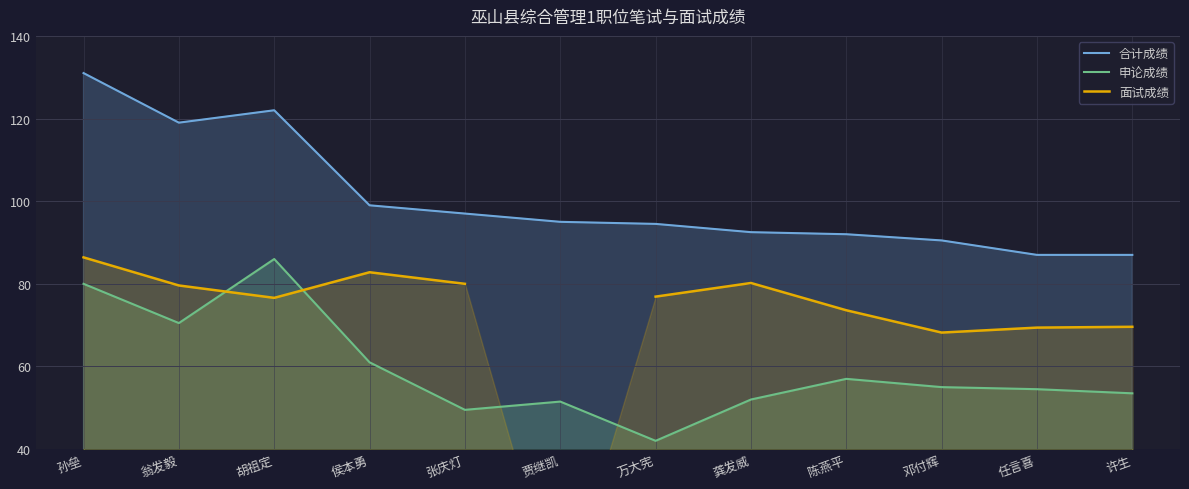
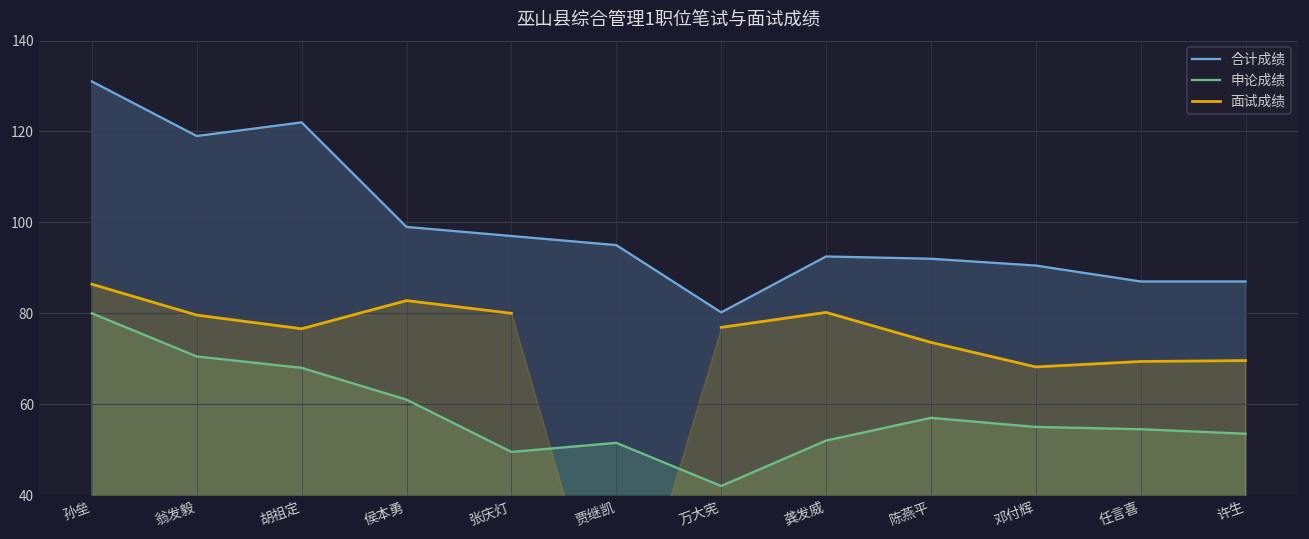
申论成绩, 胡祖定: 86 -> 68
合计成绩, 万大宪: 95 -> 80
